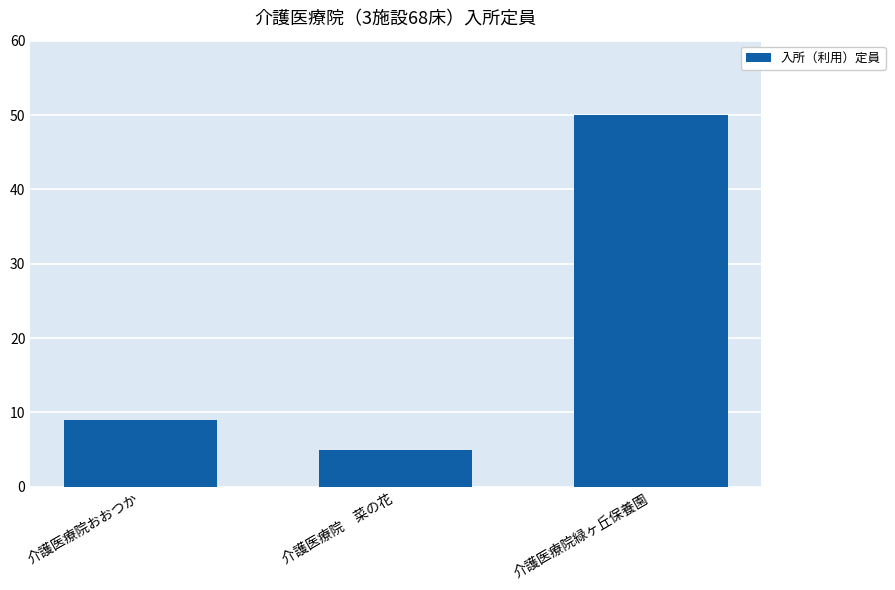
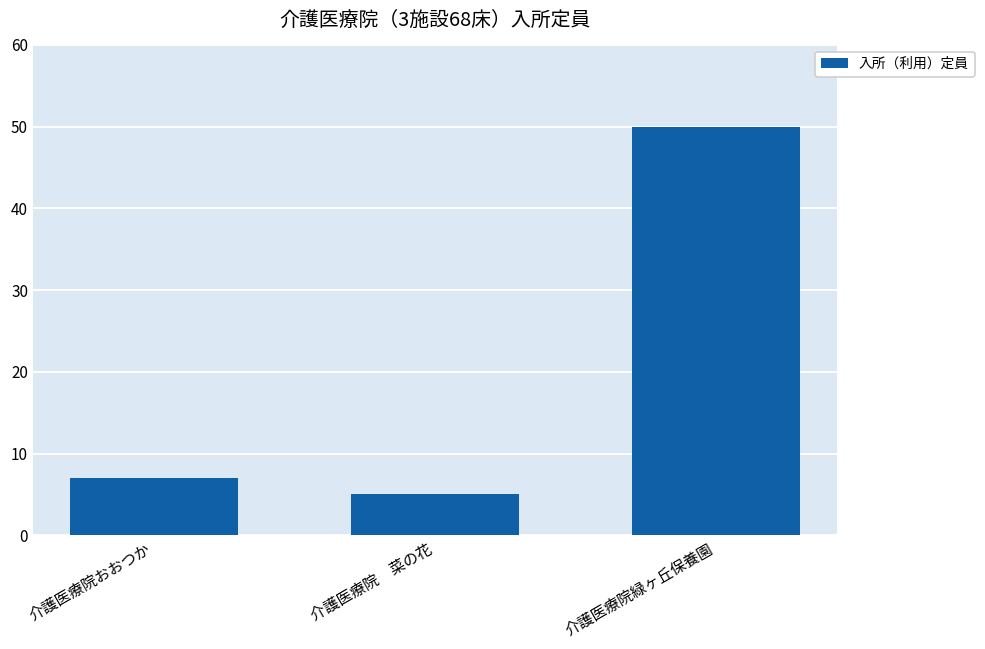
介護医療院おおつか: 9 -> 7
